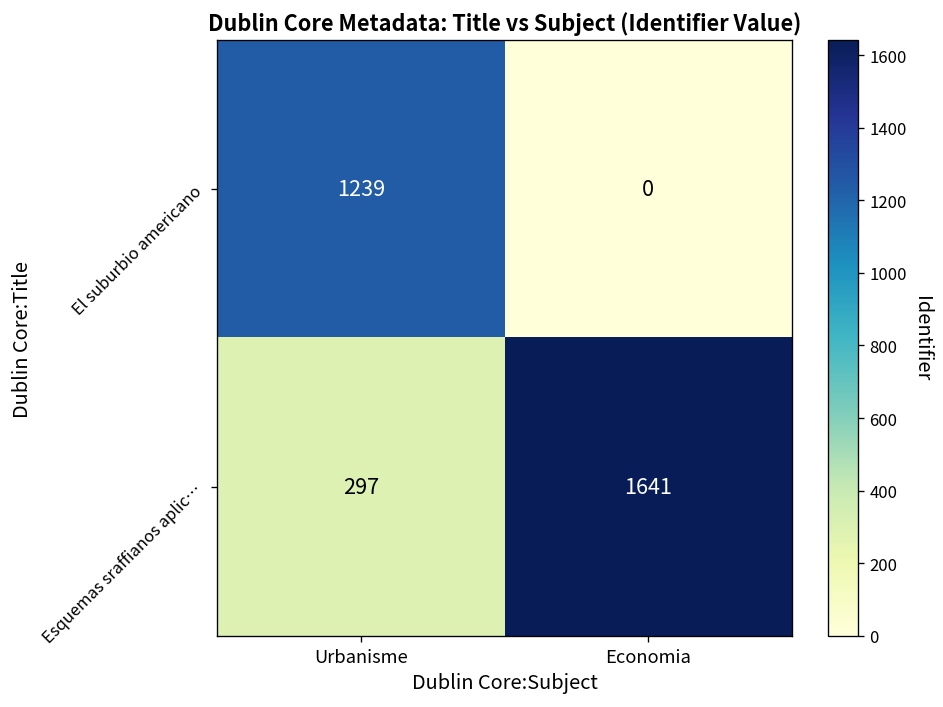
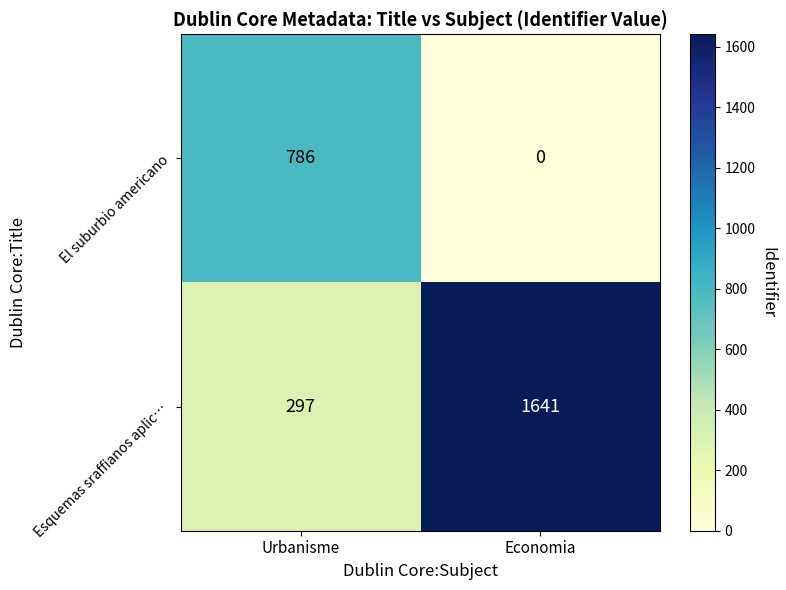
El suburbio americano, Urbanisme: 1239 -> 786
